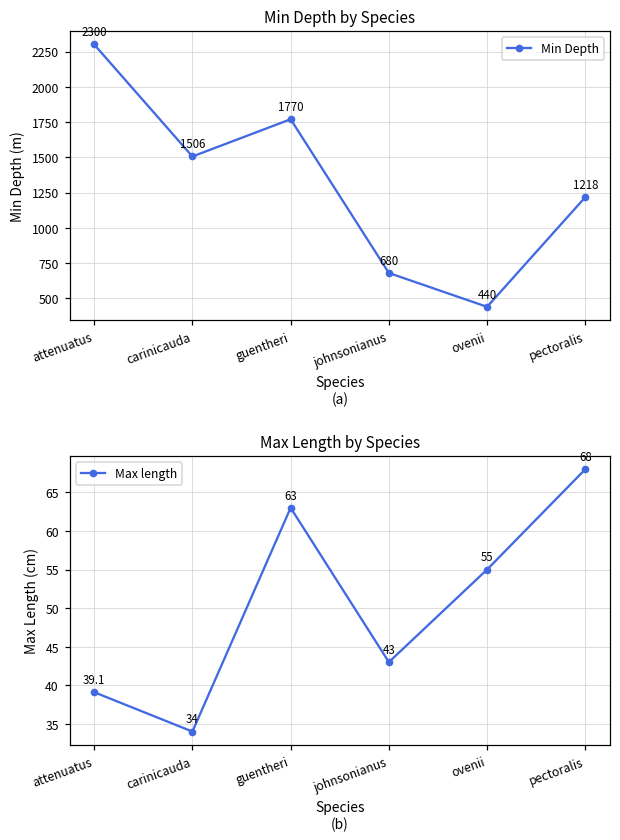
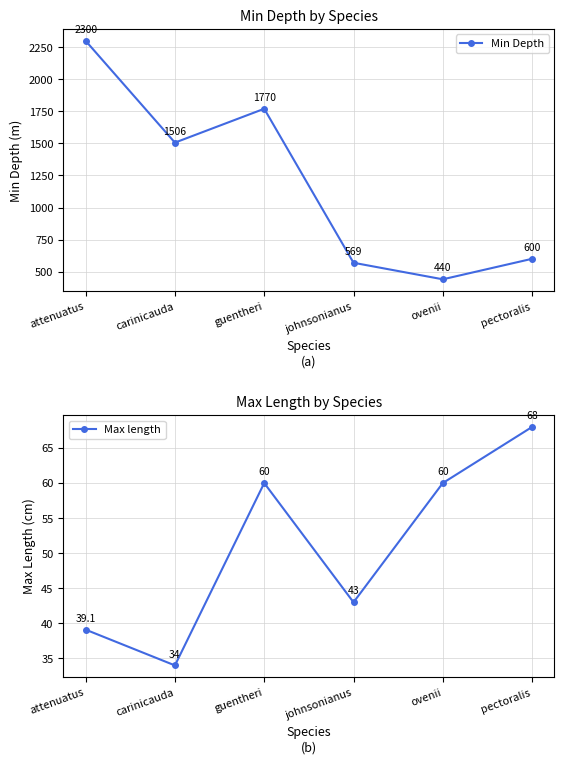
Min Depth by Species, johnsonianus: 680 -> 569
Min Depth by Species, pectoralis: 1218 -> 600
Max Length by Species, guentheri: 63 -> 60
Max Length by Species, ovenii: 55 -> 60
